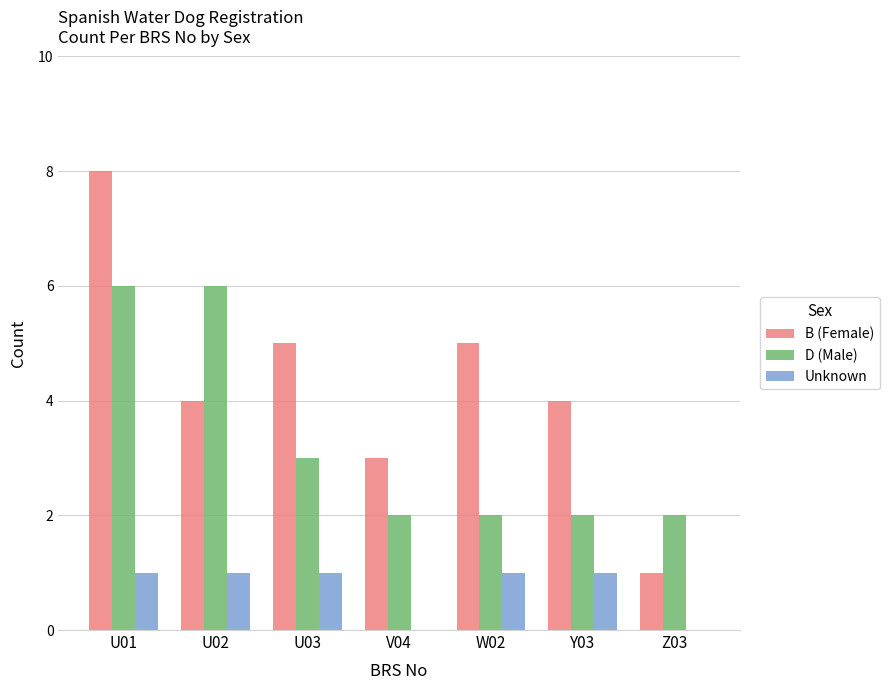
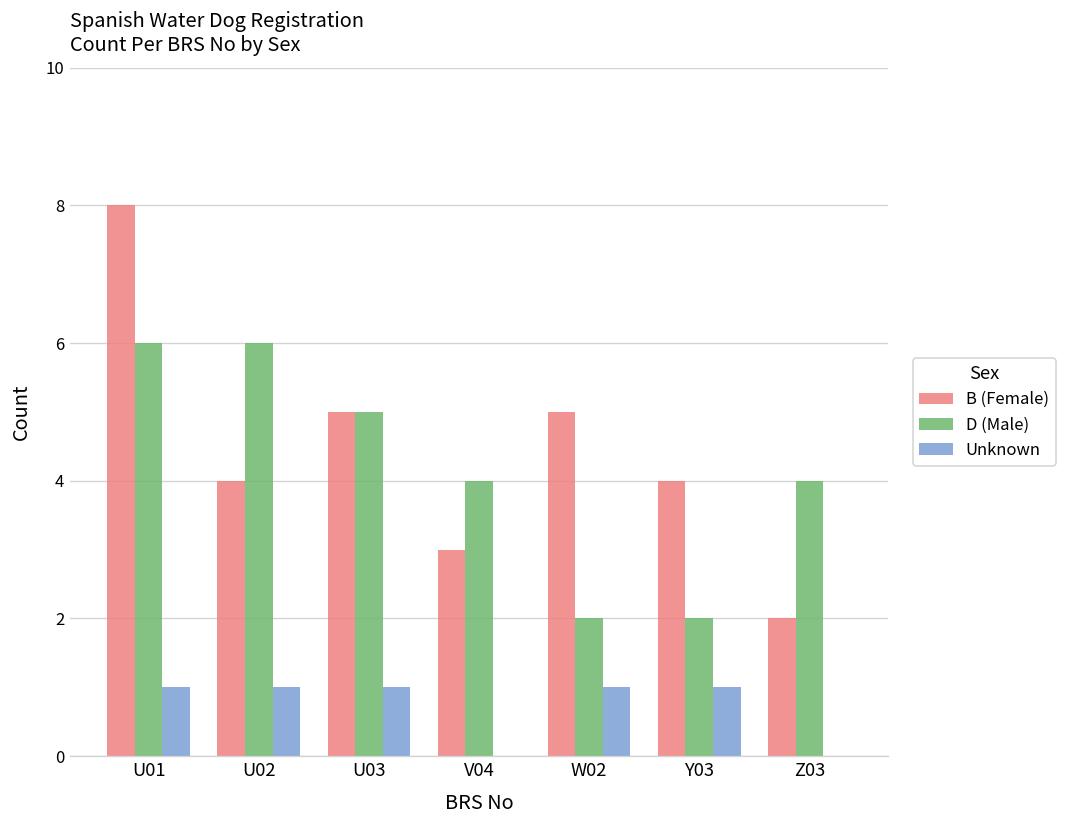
D (Male), U03: 3 -> 5
D (Male), V04: 2 -> 4
B (Female), Z03: 1 -> 2
D (Male), Z03: 2 -> 4
